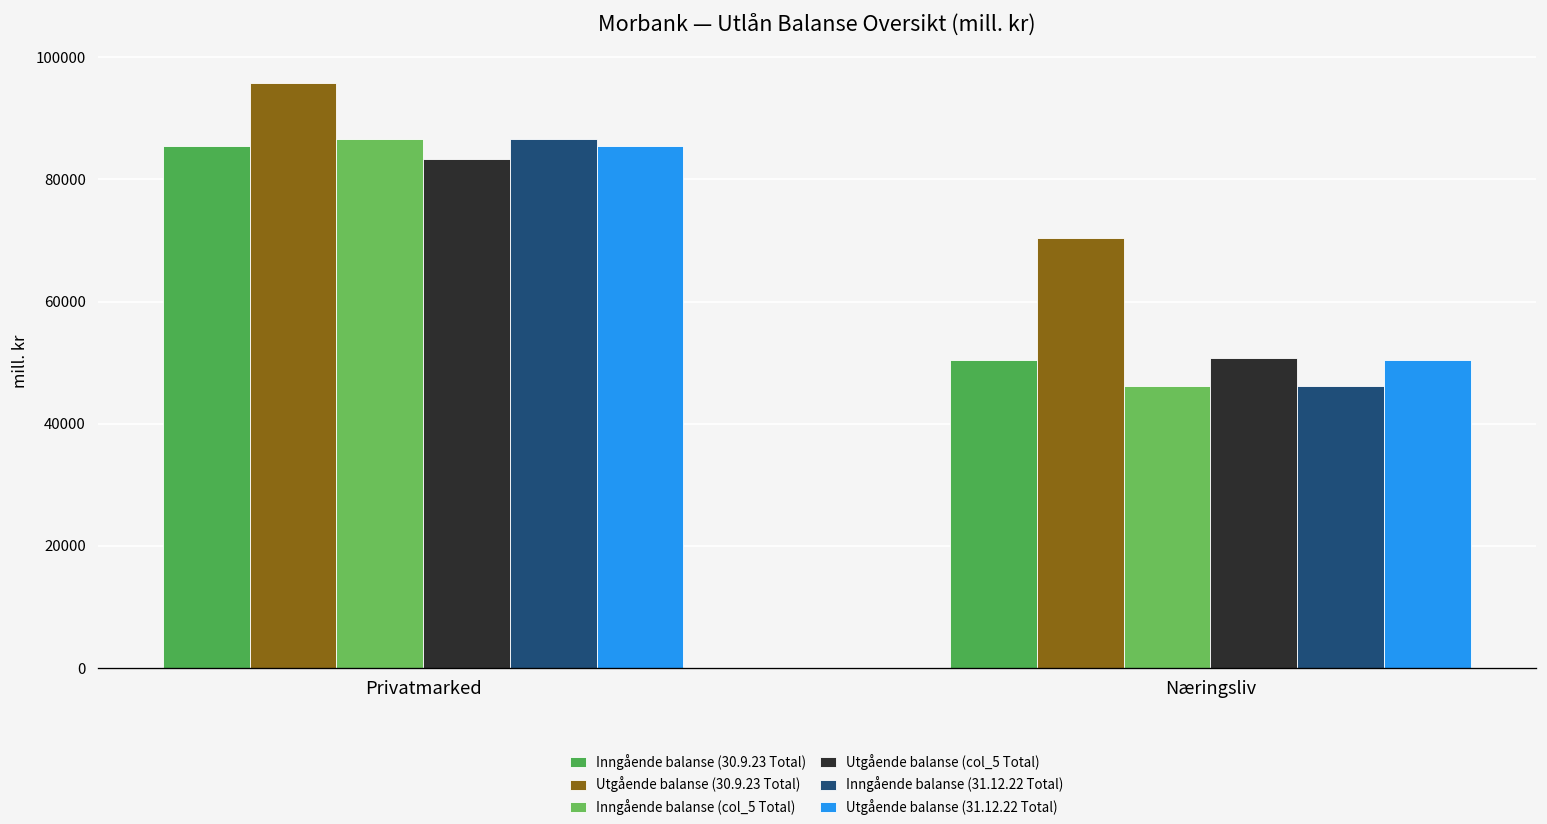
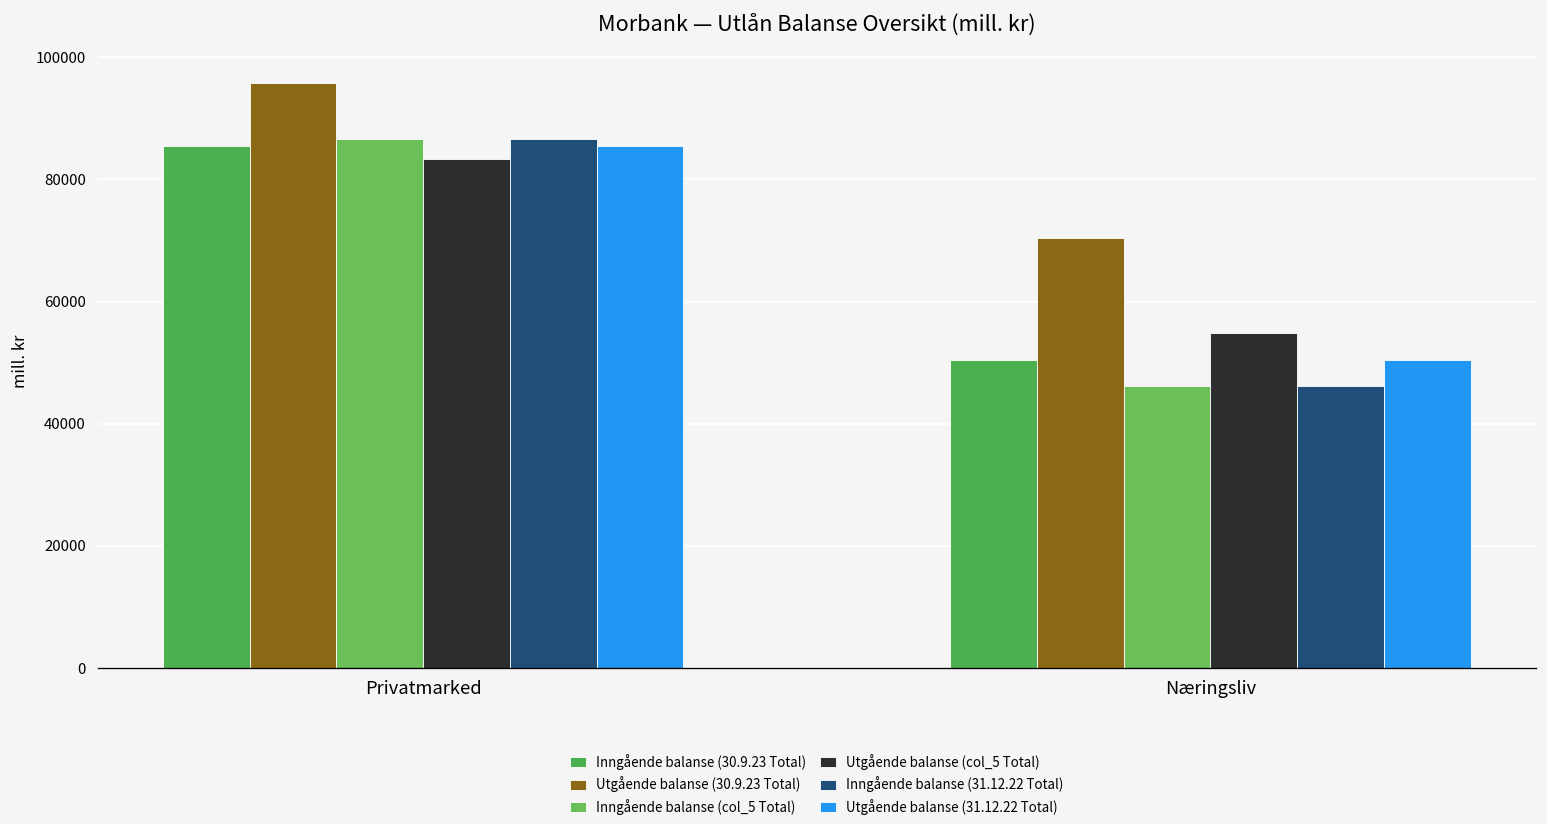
Utgående balanse (col_5 Total), Næringsliv: 51000 -> 55000
